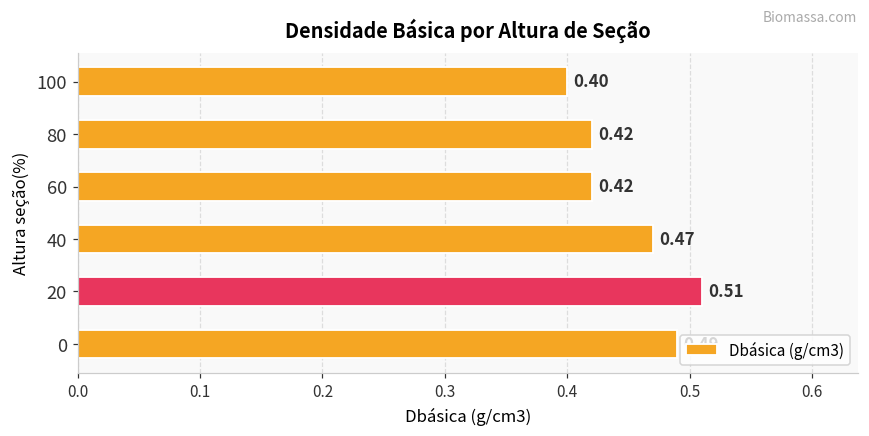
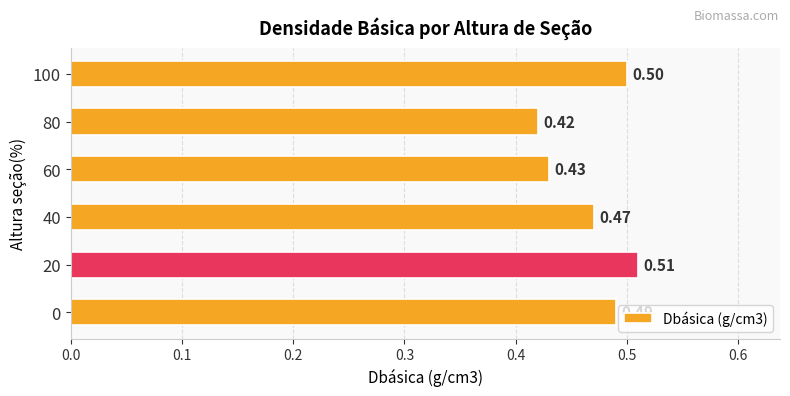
100: 0.40 -> 0.50
60: 0.42 -> 0.43
